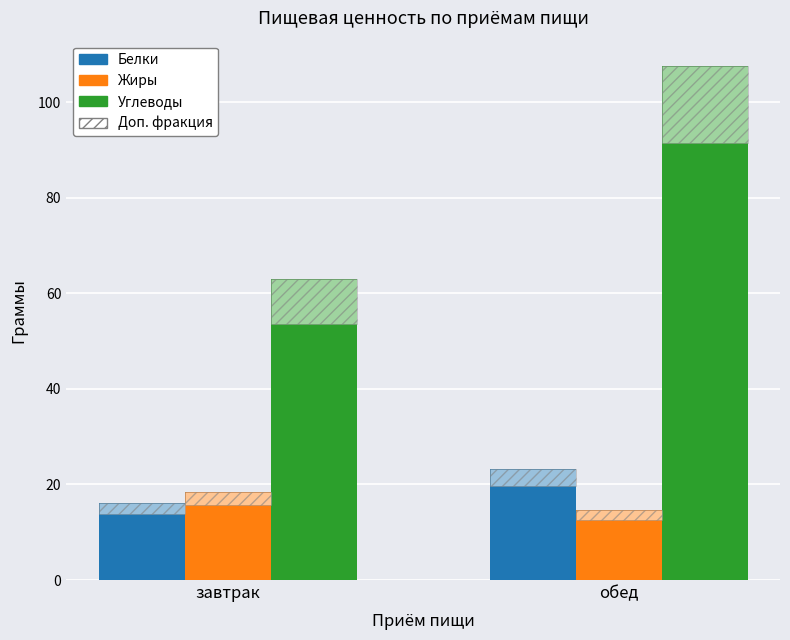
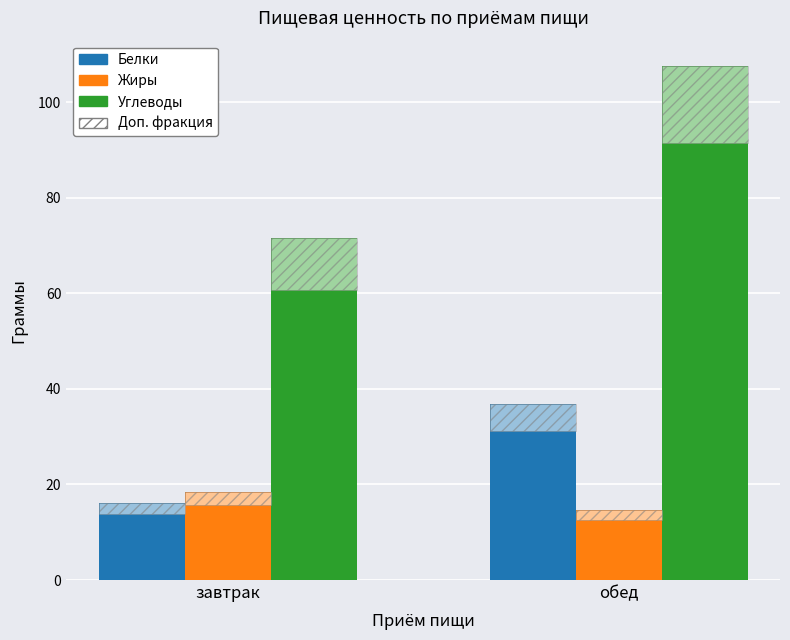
Углеводы, завтрак: 63 -> 72
Белки, обед: 23 -> 37
